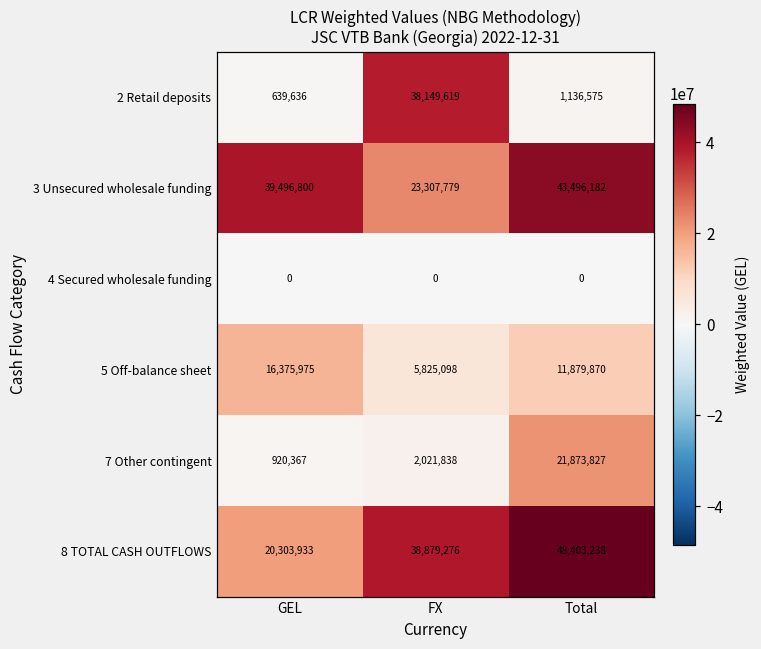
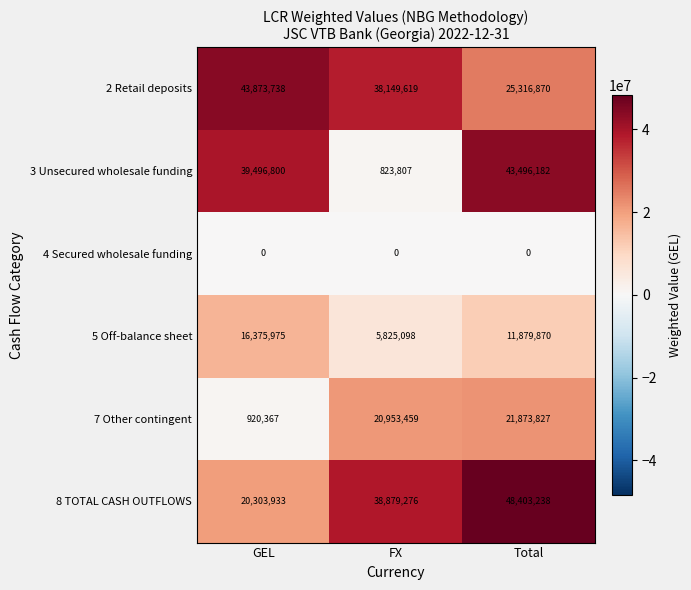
2 Retail deposits, GEL: 639,636 -> 43,873,738
2 Retail deposits, Total: 1,136,575 -> 25,316,870
3 Unsecured wholesale funding, FX: 23,307,779 -> 823,807
7 Other contingent, FX: 2,021,838 -> 20,953,459
